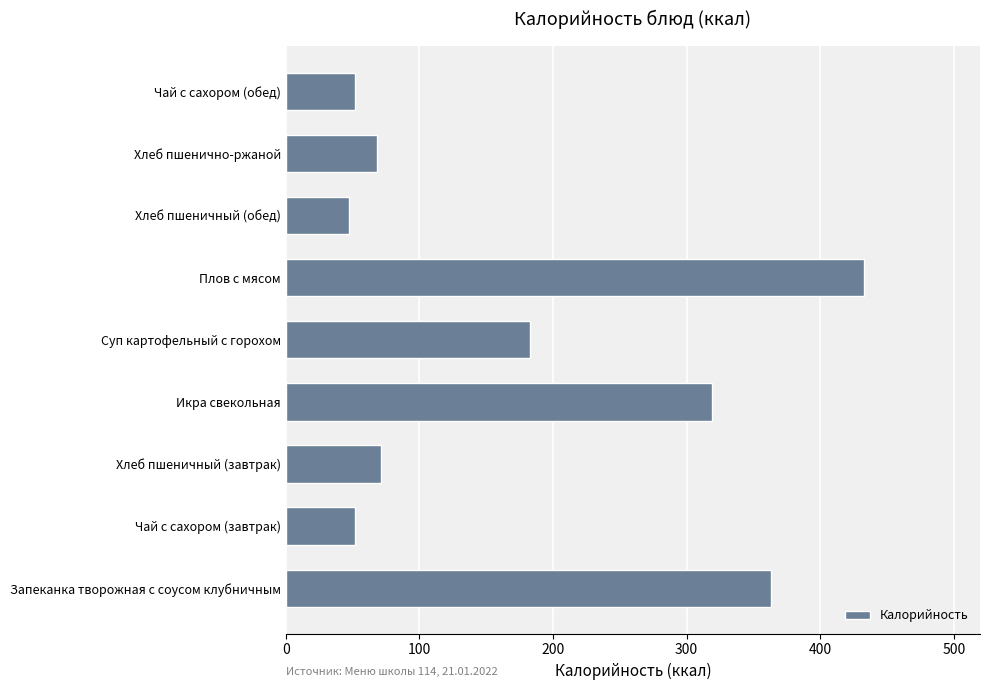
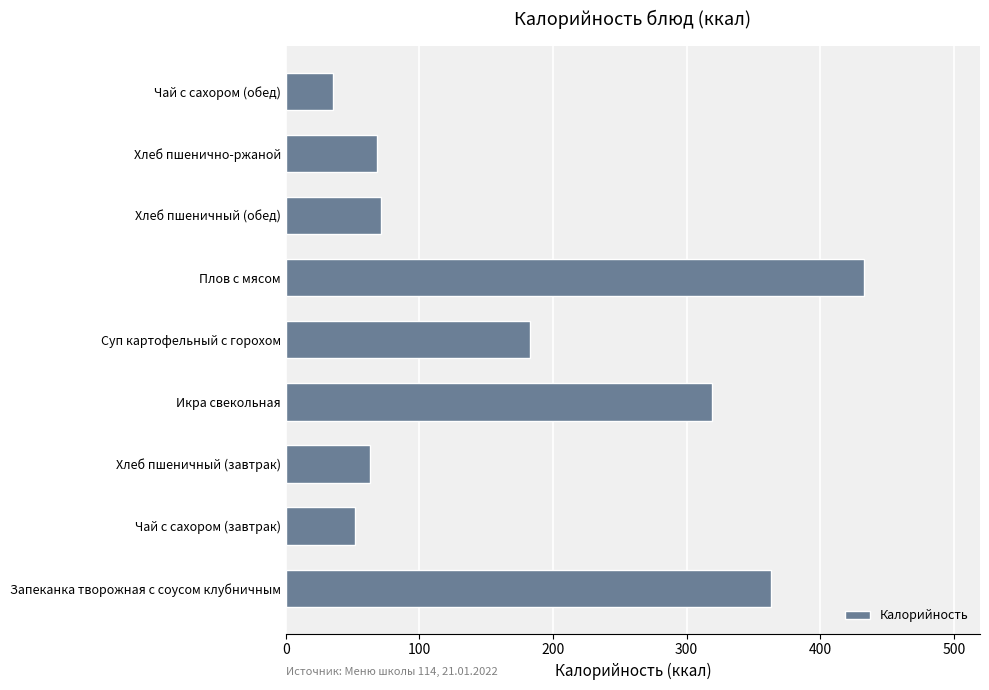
Чай с сахором (обед): 52 -> 35
Хлеб пшеничный (обед): 47 -> 71
Хлеб пшеничный (завтрак): 71 -> 63
